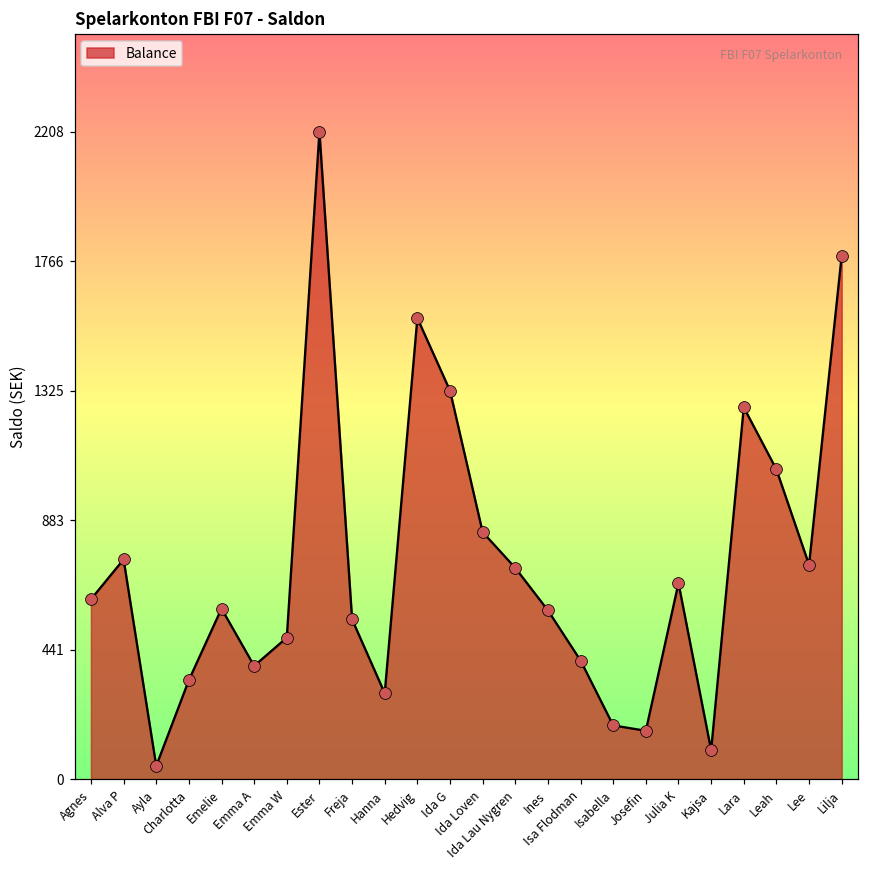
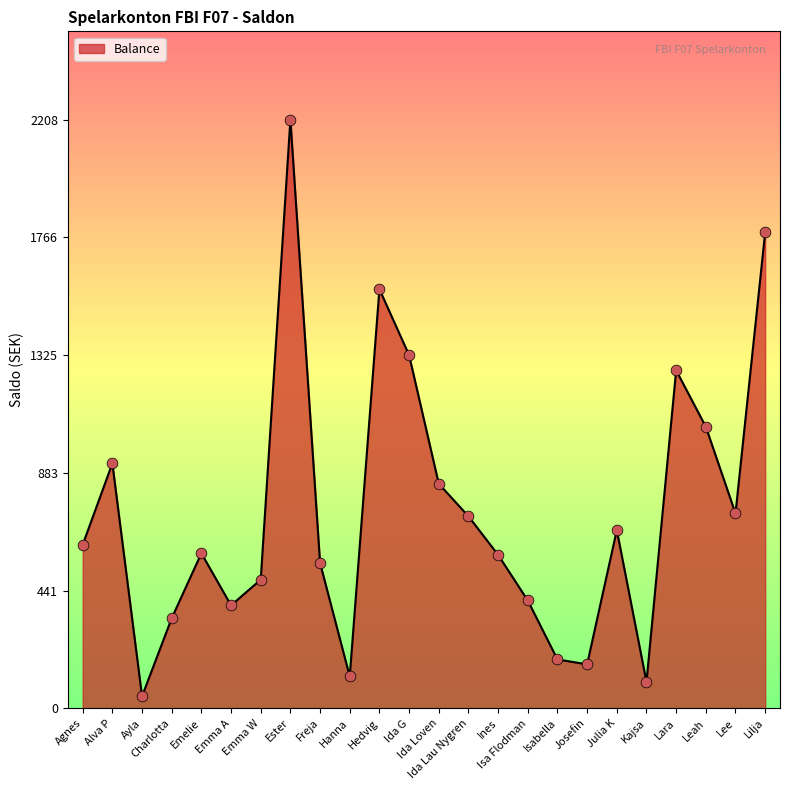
Alva P: 750 -> 920
Hanna: 290 -> 120
